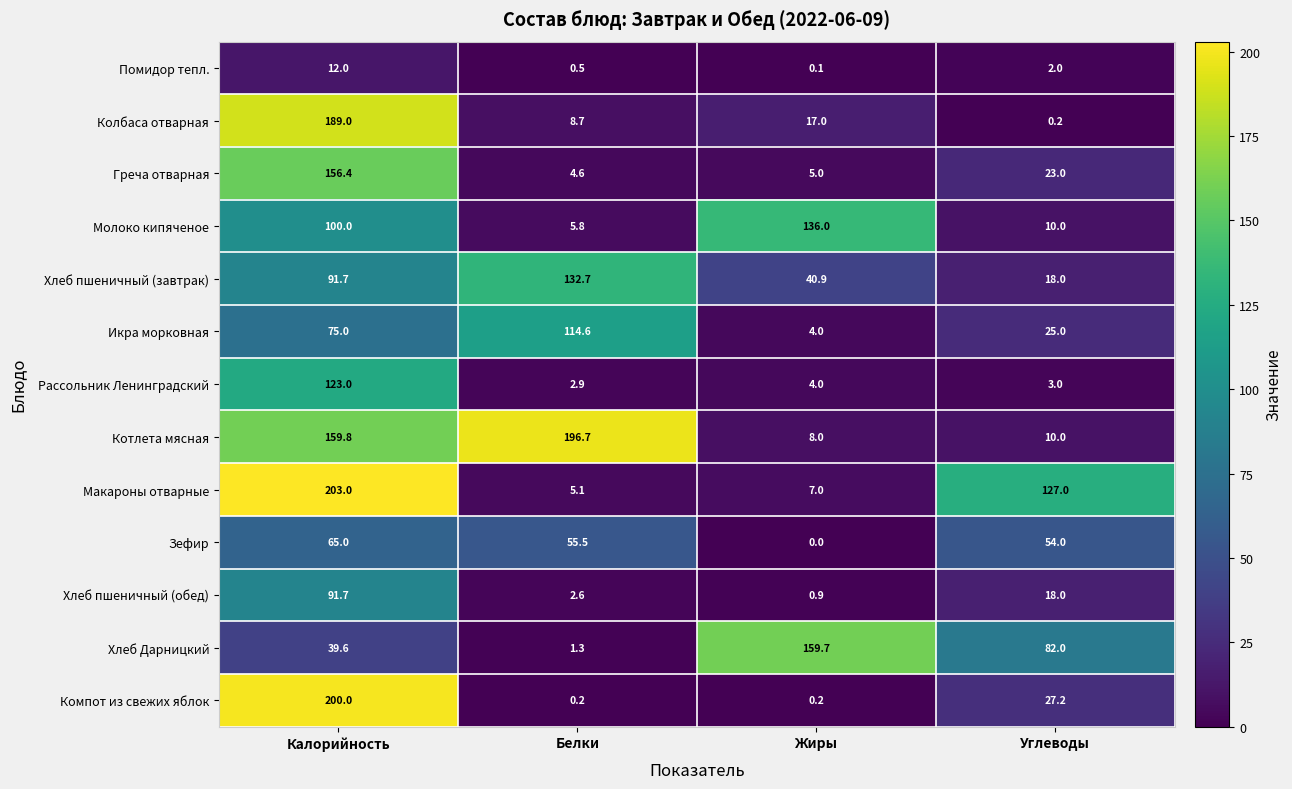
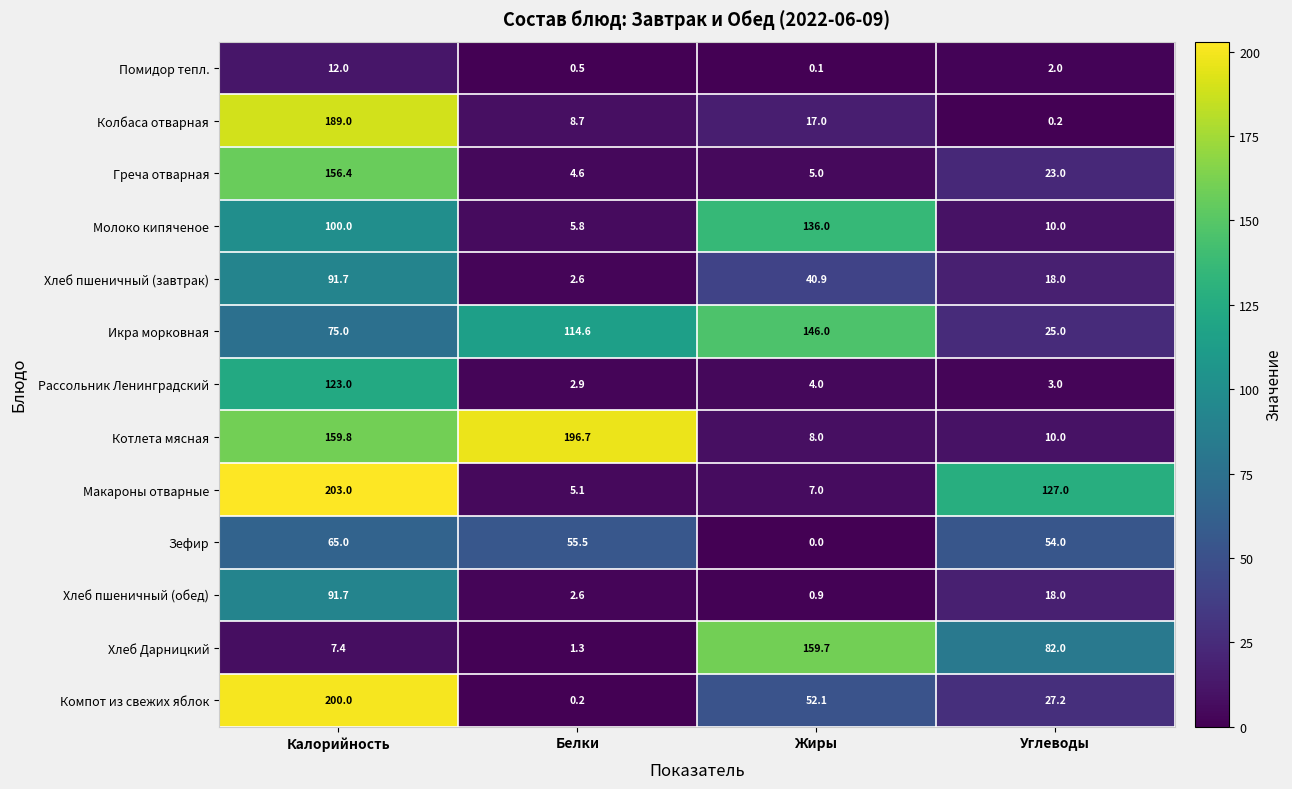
Хлеб пшеничный (завтрак), Белки: 132.7 -> 2.6
Икра морковная, Жиры: 4.0 -> 146.0
Хлеб Дарницкий, Калорийность: 39.6 -> 7.4
Компот из свежих яблок, Жиры: 0.2 -> 52.1
